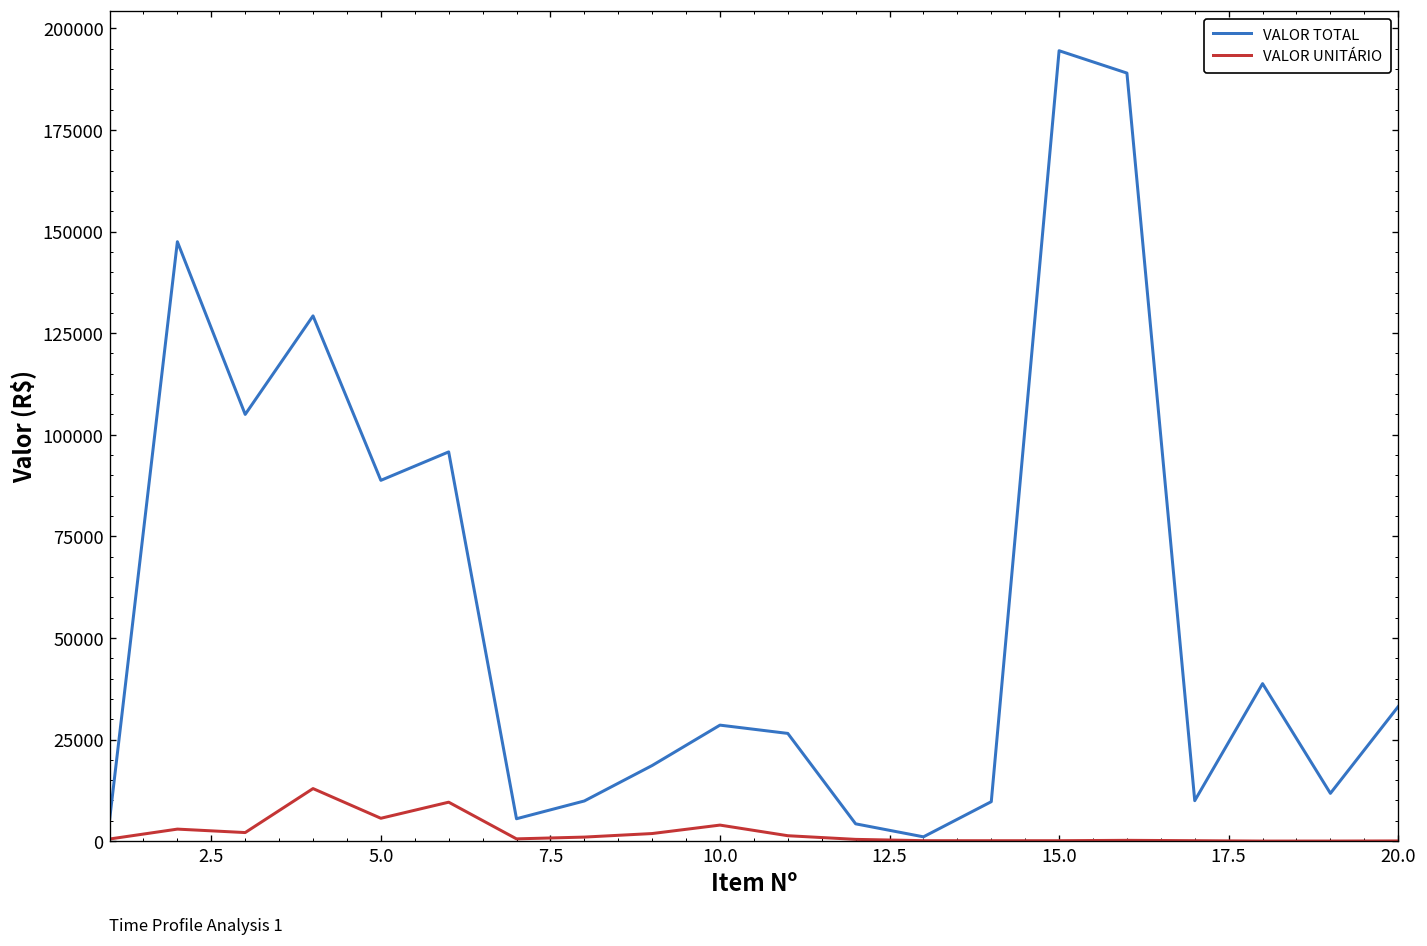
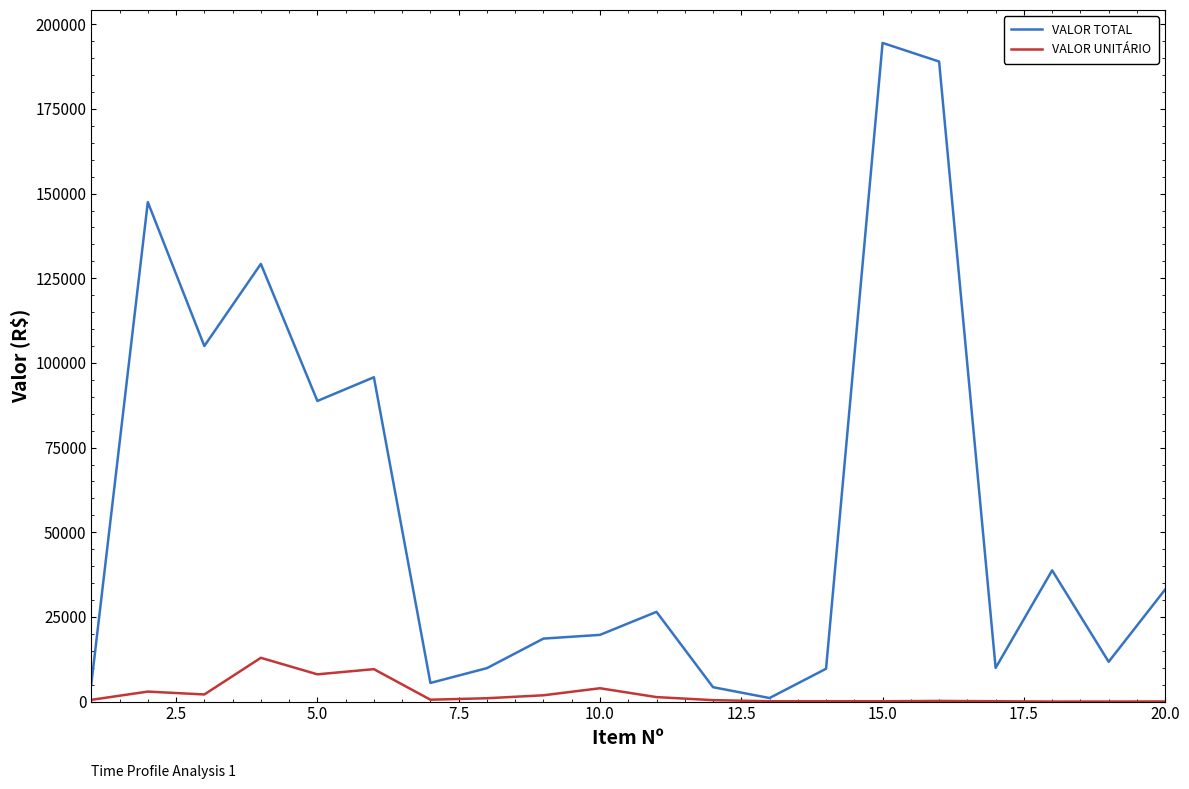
VALOR UNITÁRIO, 5.0: 6000 -> 8000
VALOR TOTAL, 10.0: 29000 -> 20000
